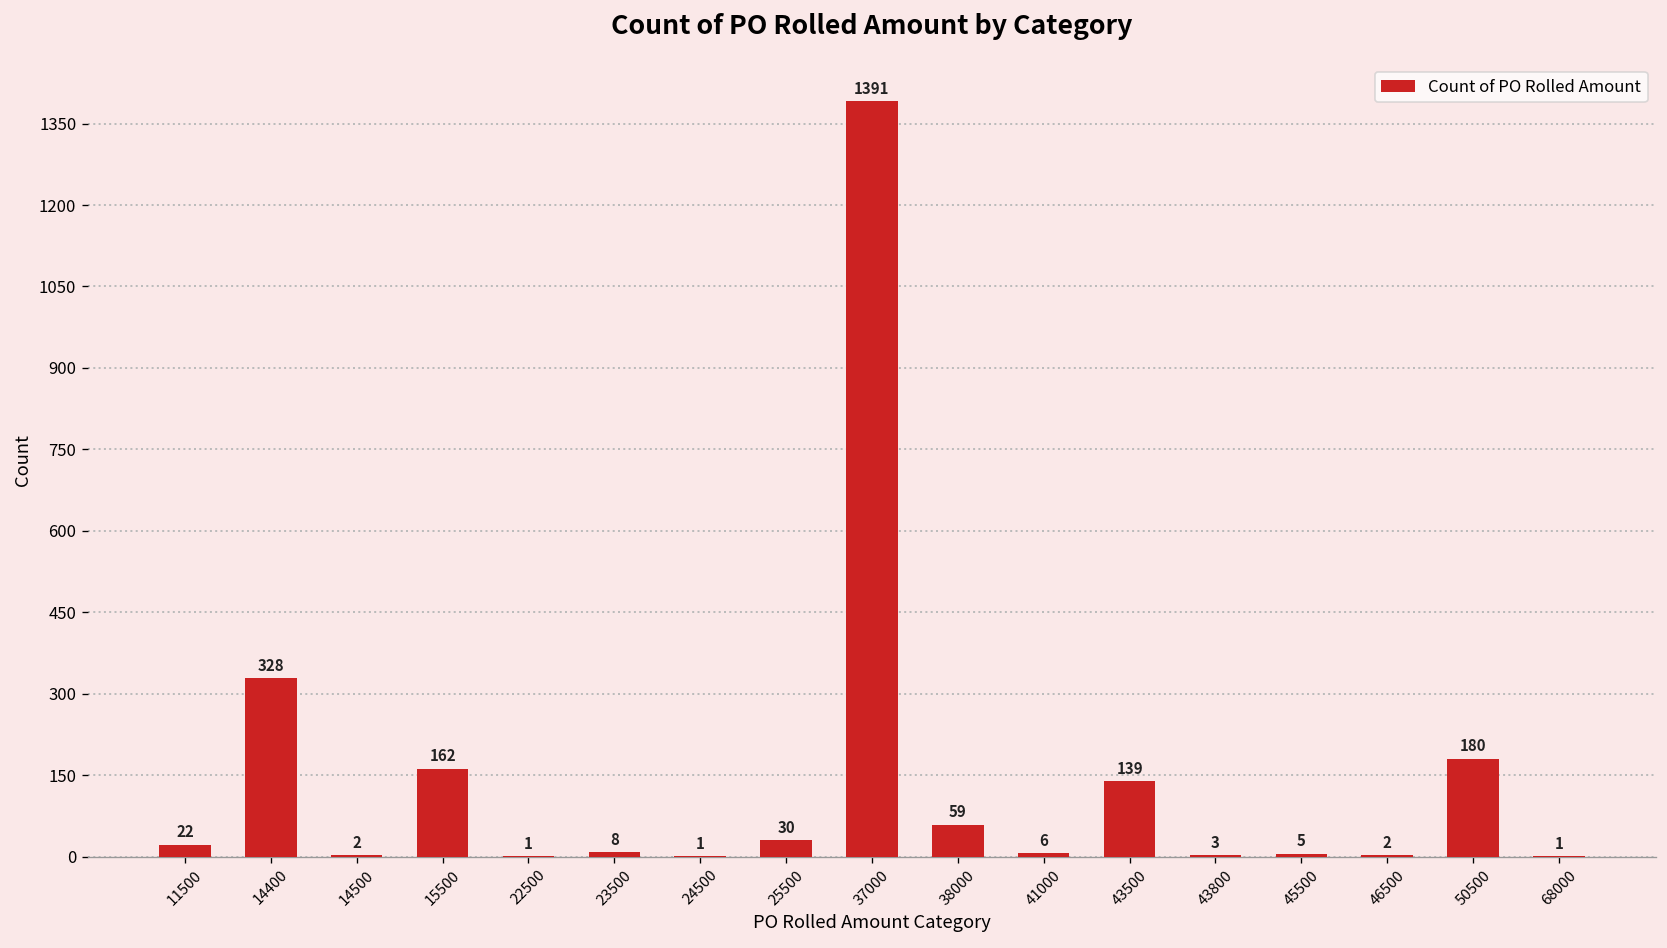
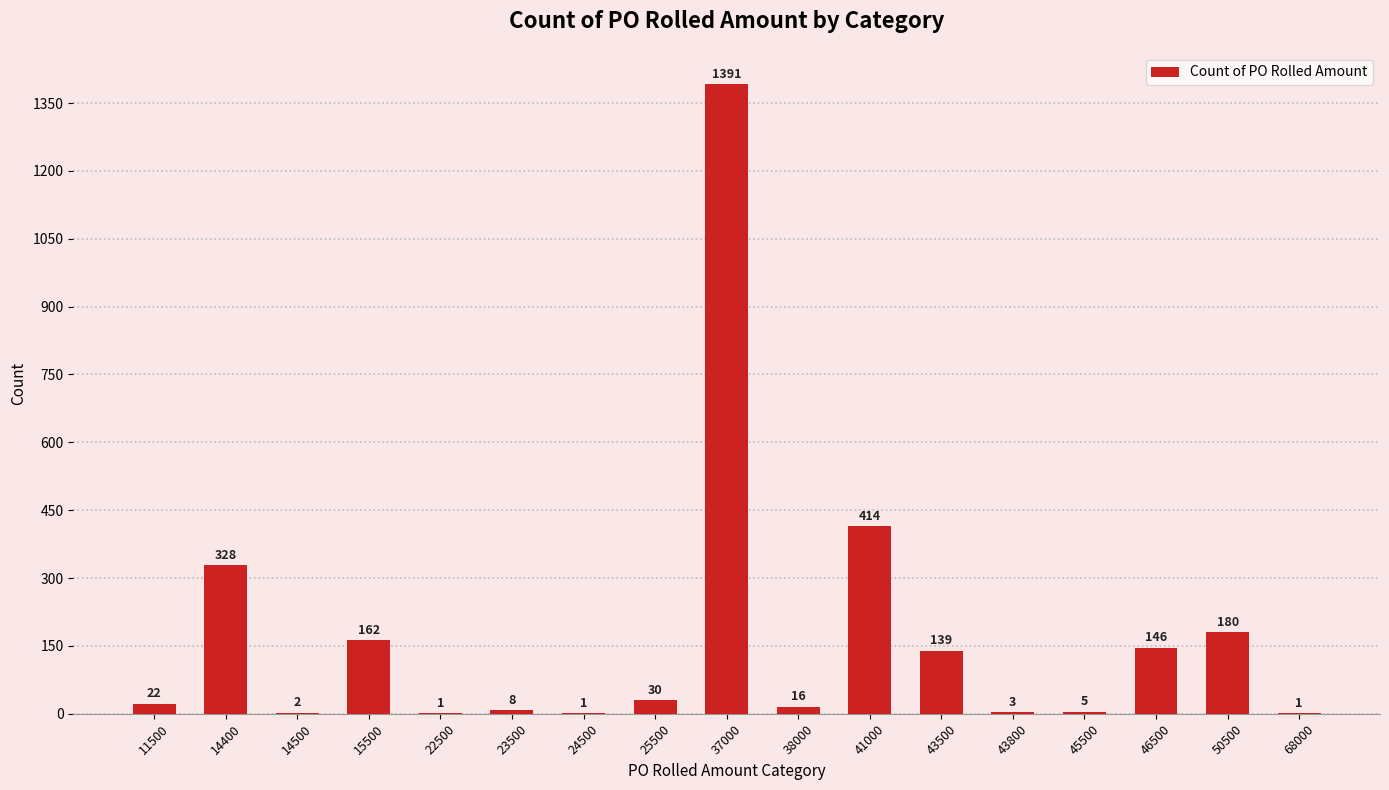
38000: 59 -> 16
41000: 6 -> 414
46500: 2 -> 146
